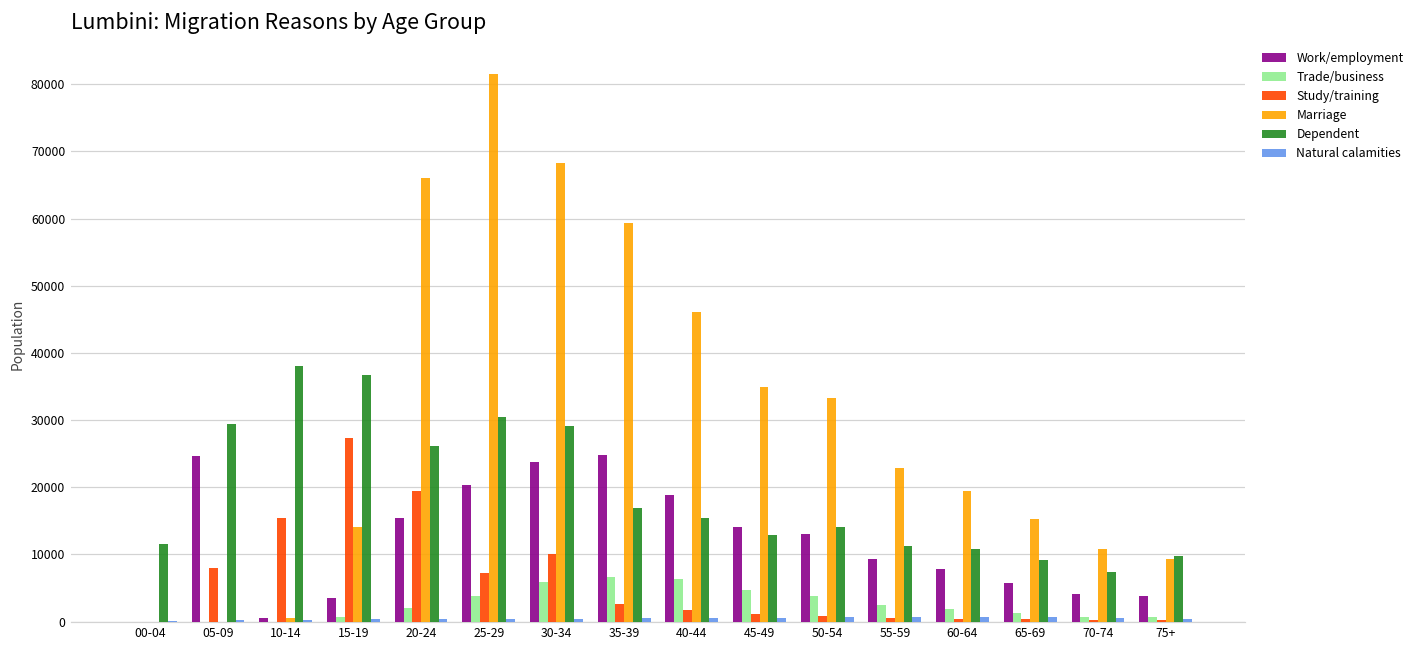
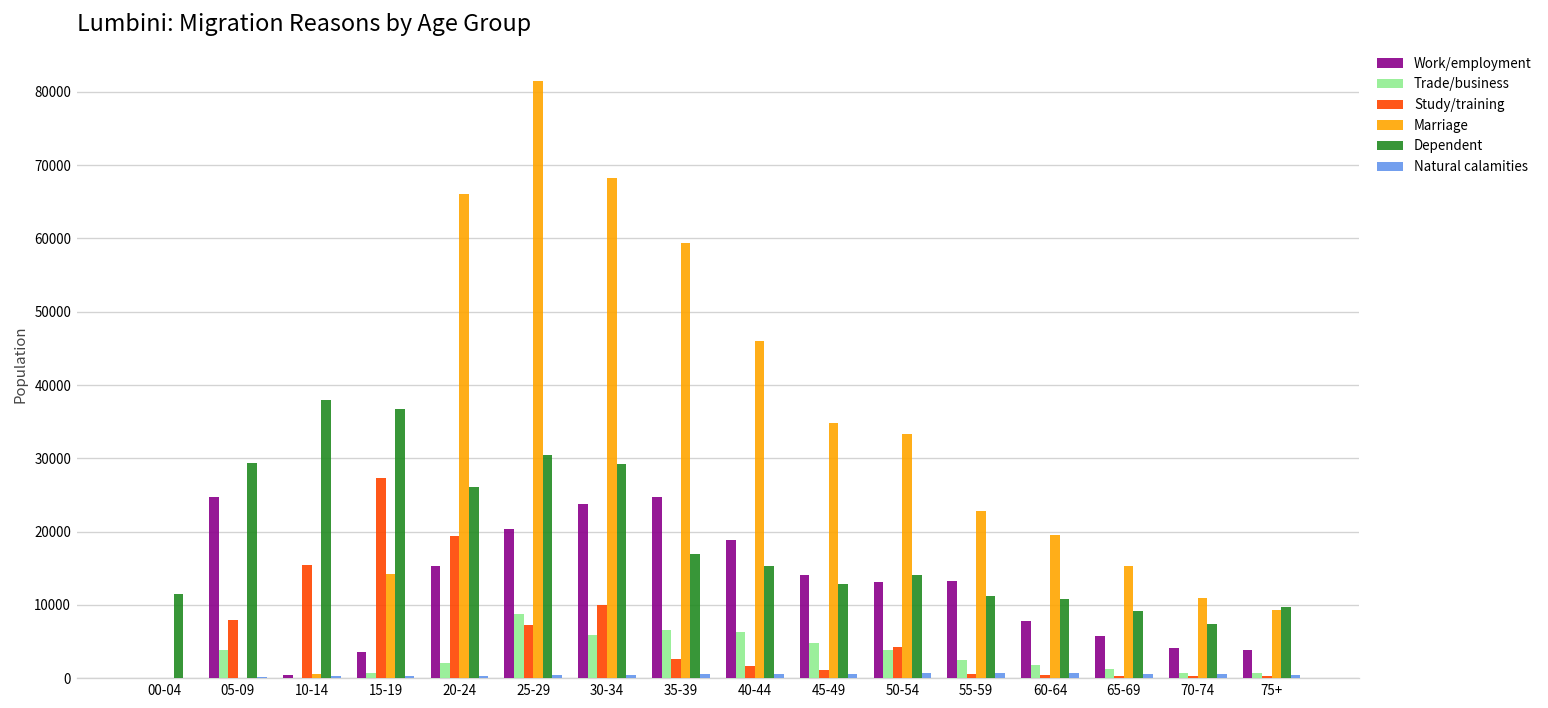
Trade/business, 05-09: 0 -> 4000
Trade/business, 25-29: 4000 -> 9000
Study/training, 50-54: 1000 -> 4000
Work/employment, 55-59: 9000 -> 13000
